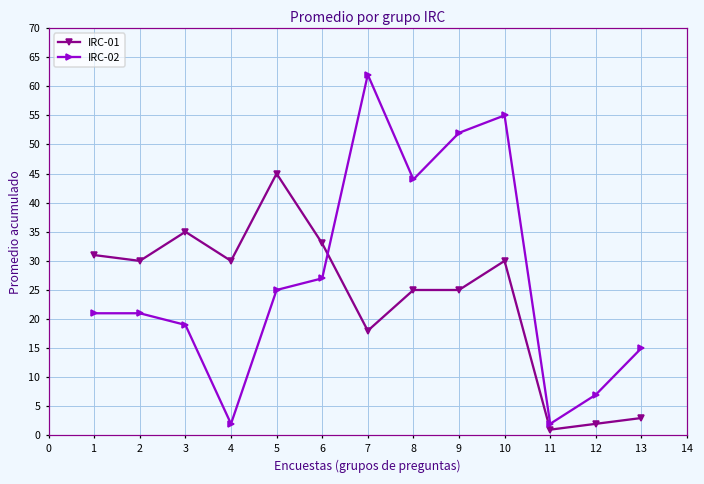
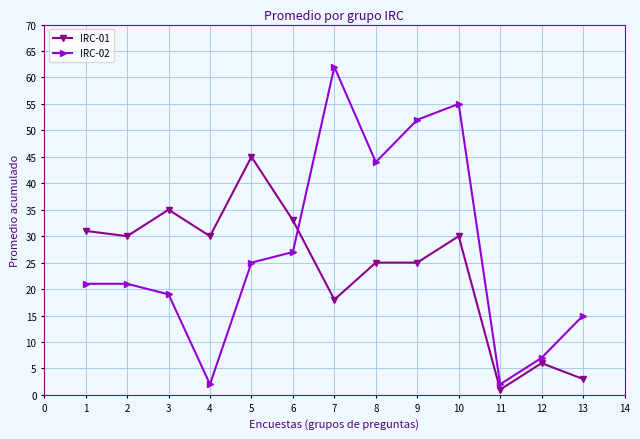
IRC-01, 12: 2 -> 6
